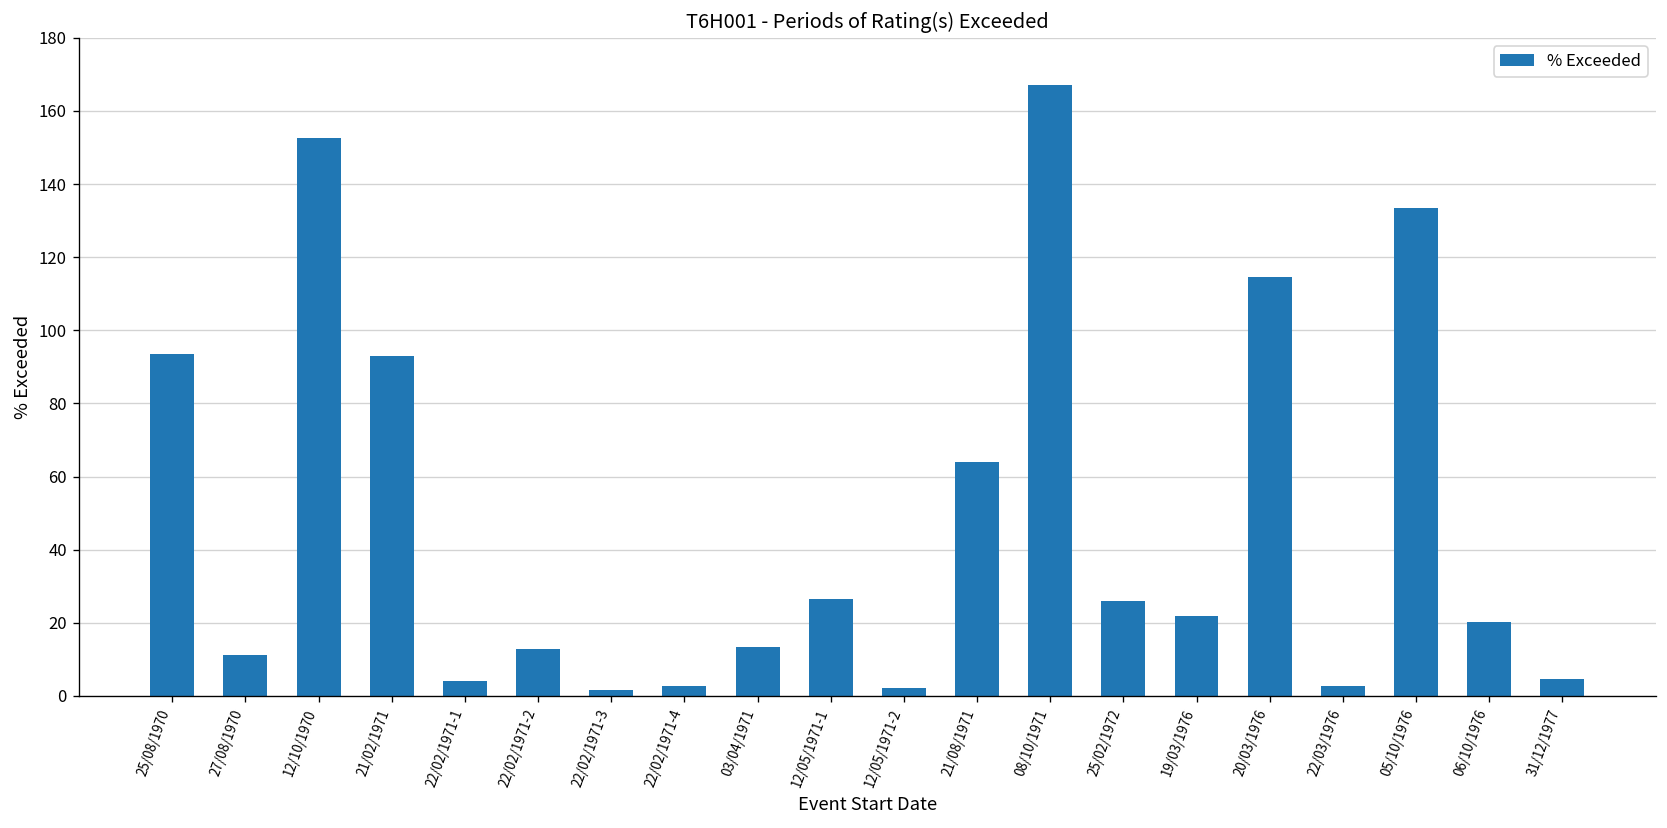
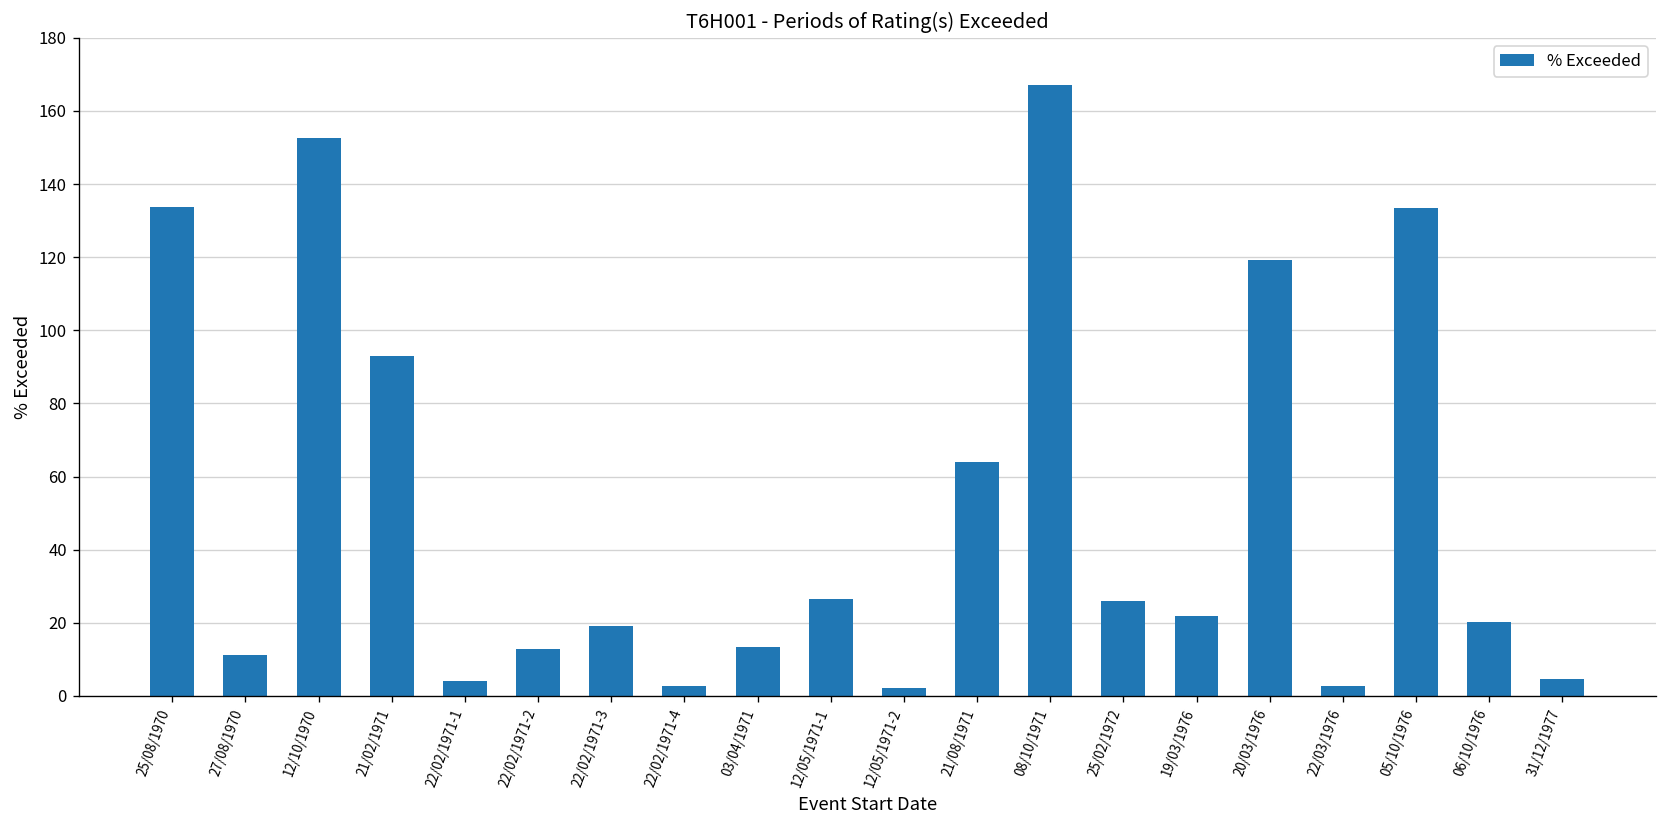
25/08/1970: 93 -> 134
22/02/1971-3: 1 -> 19
20/03/1976: 114 -> 119
